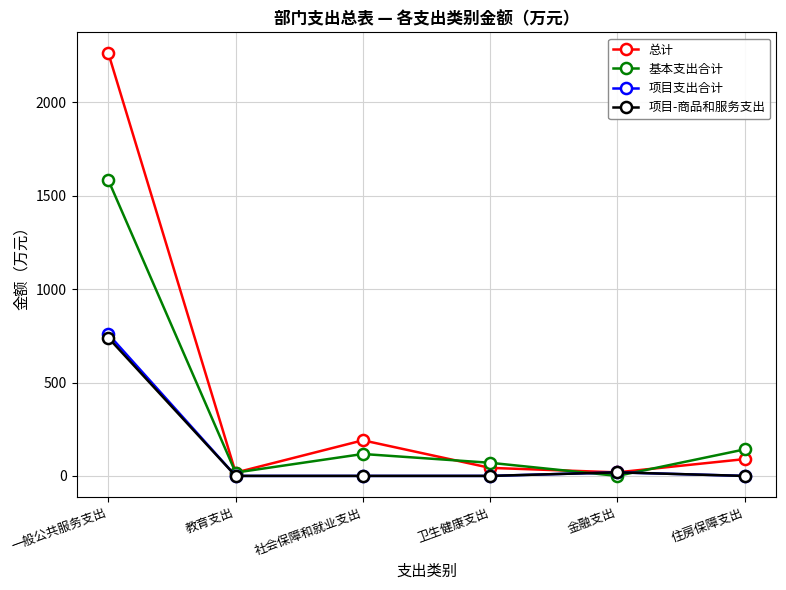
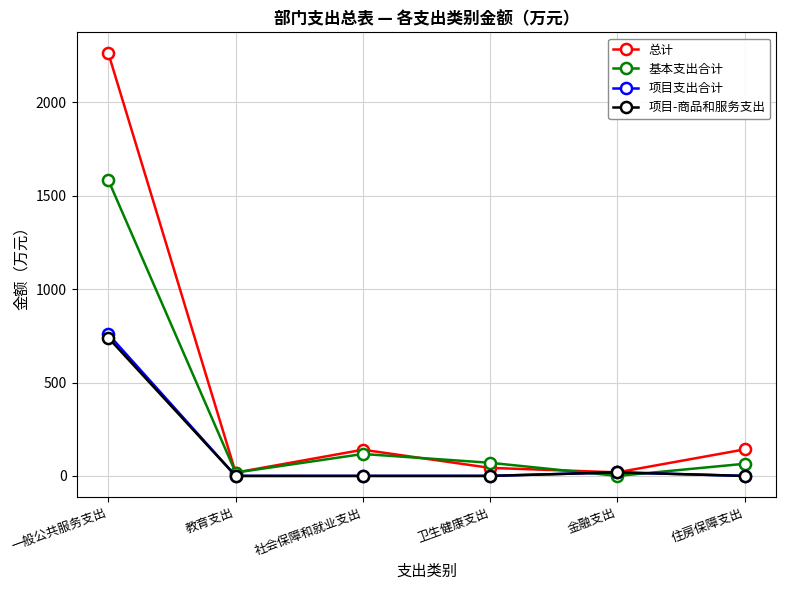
总计, 社会保障和就业支出: 190 -> 140
总计, 住房保障支出: 90 -> 140
基本支出合计, 住房保障支出: 140 -> 60
